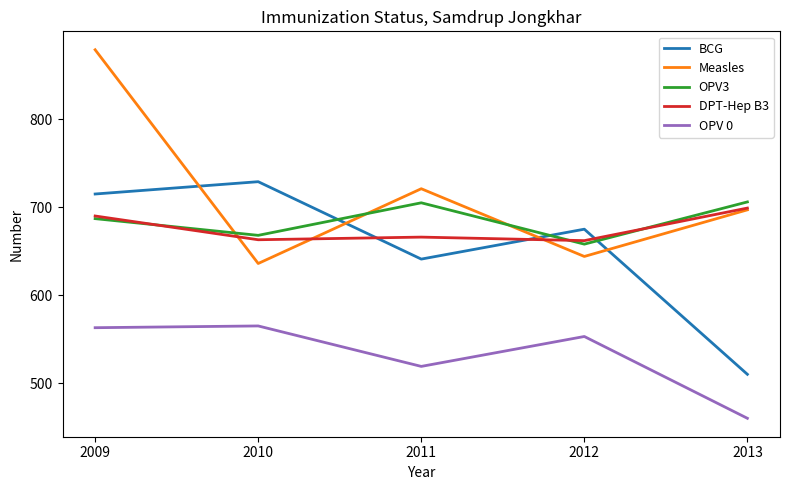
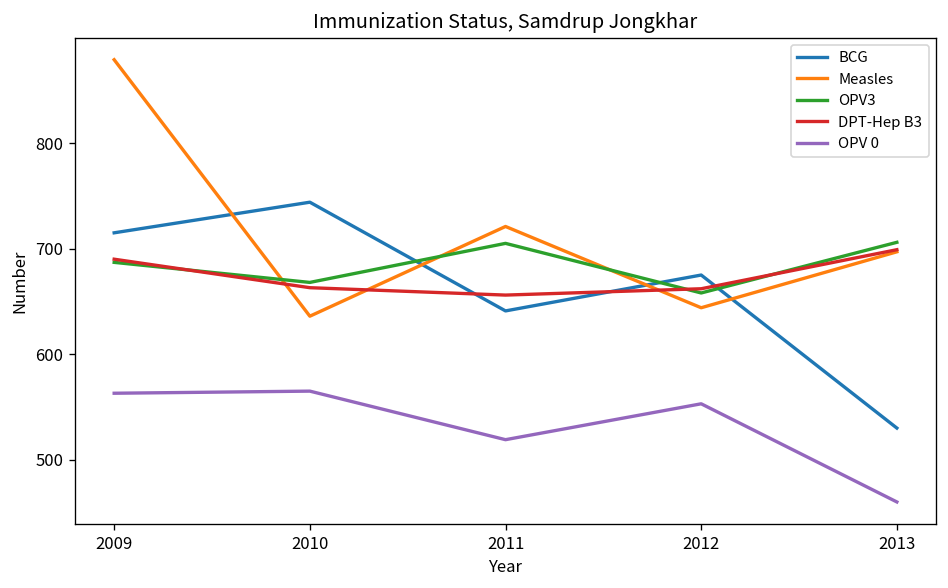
BCG, 2010: 730 -> 740
DPT-Hep B3, 2011: 670 -> 660
BCG, 2013: 510 -> 530
